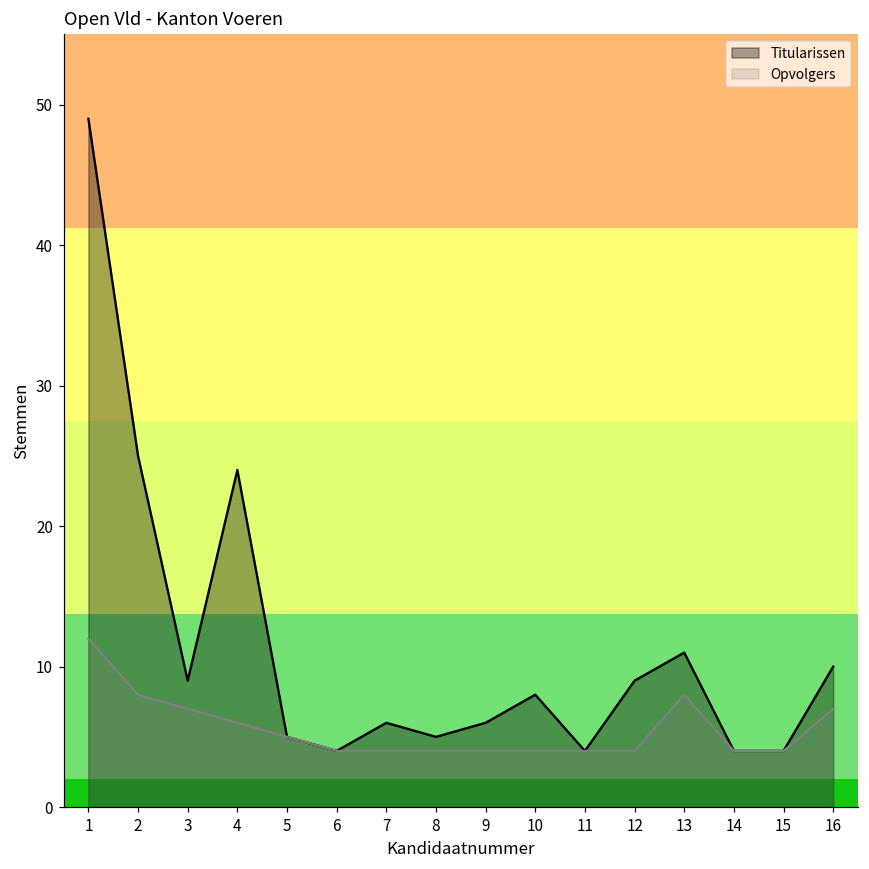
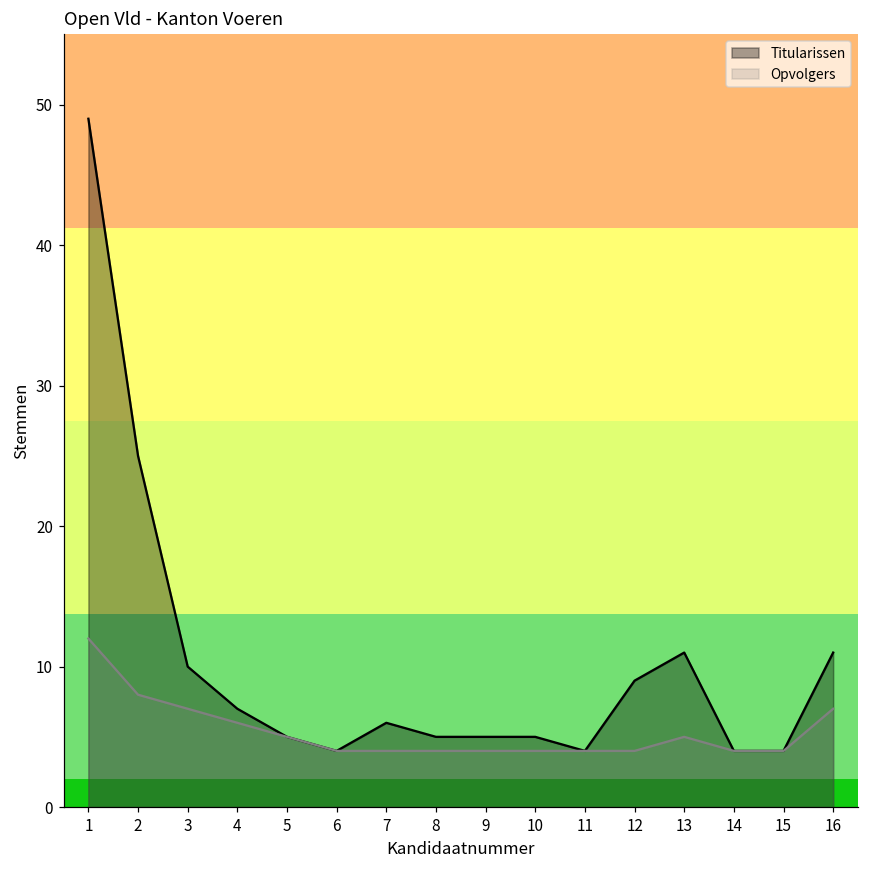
Titularissen, 3: 9 -> 10
Titularissen, 4: 24 -> 7
Titularissen, 9: 6 -> 5
Titularissen, 10: 8 -> 5
Opvolgers, 13: 8 -> 5
Titularissen, 16: 10 -> 11
